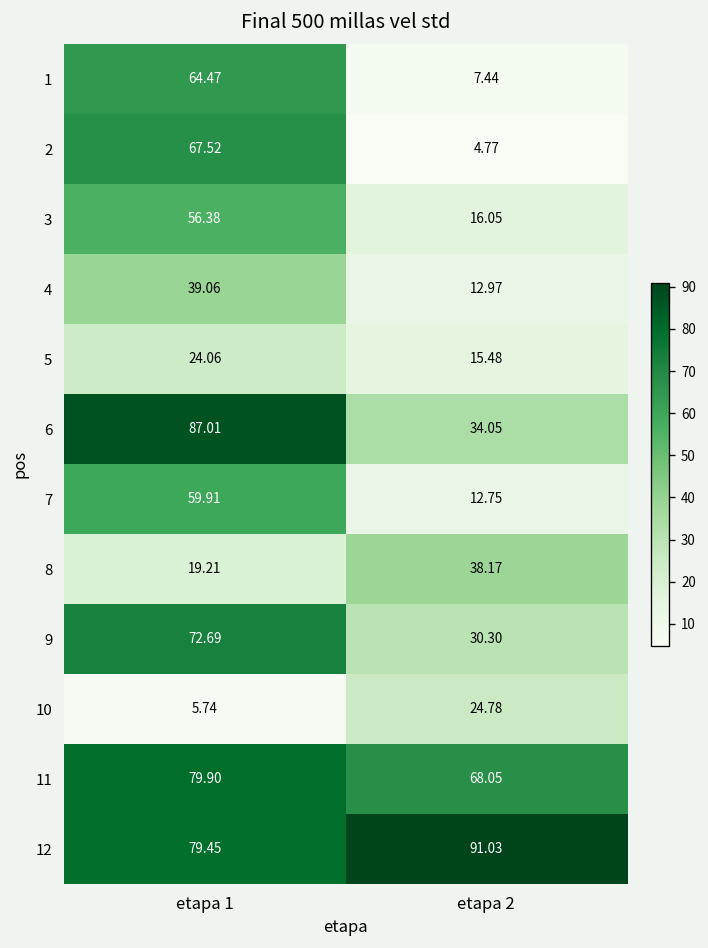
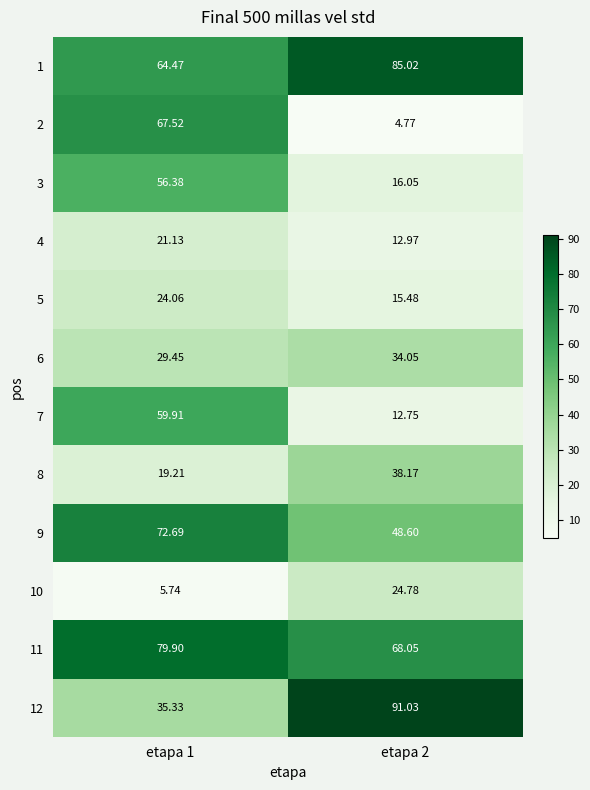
1, etapa 2: 7.44 -> 85.02
4, etapa 1: 39.06 -> 21.13
6, etapa 1: 87.01 -> 29.45
9, etapa 2: 30.30 -> 48.60
12, etapa 1: 79.45 -> 35.33
